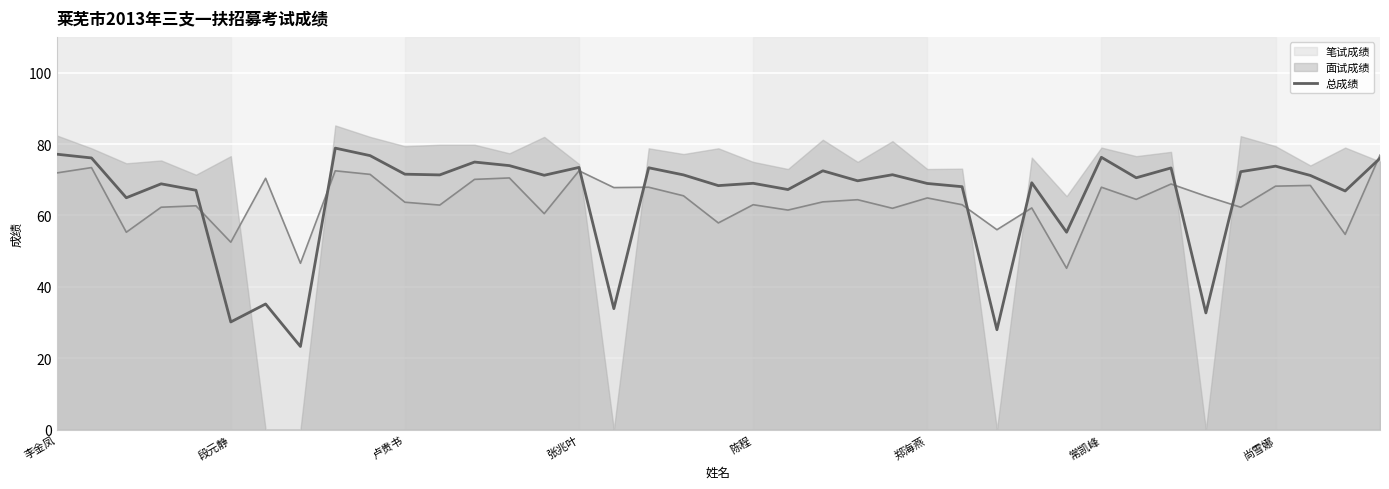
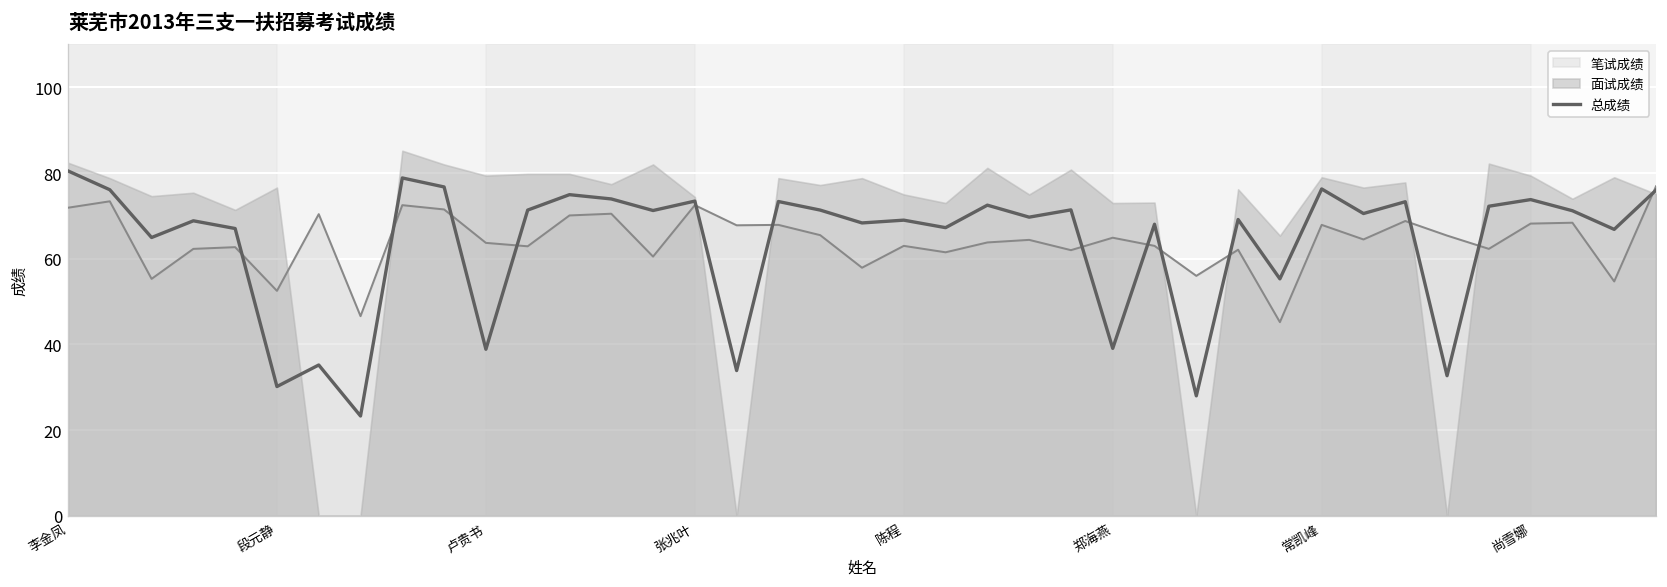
总成绩, 李金凤: 77 -> 80
总成绩, 卢贵书: 72 -> 39
总成绩, 郑海燕: 69 -> 39
